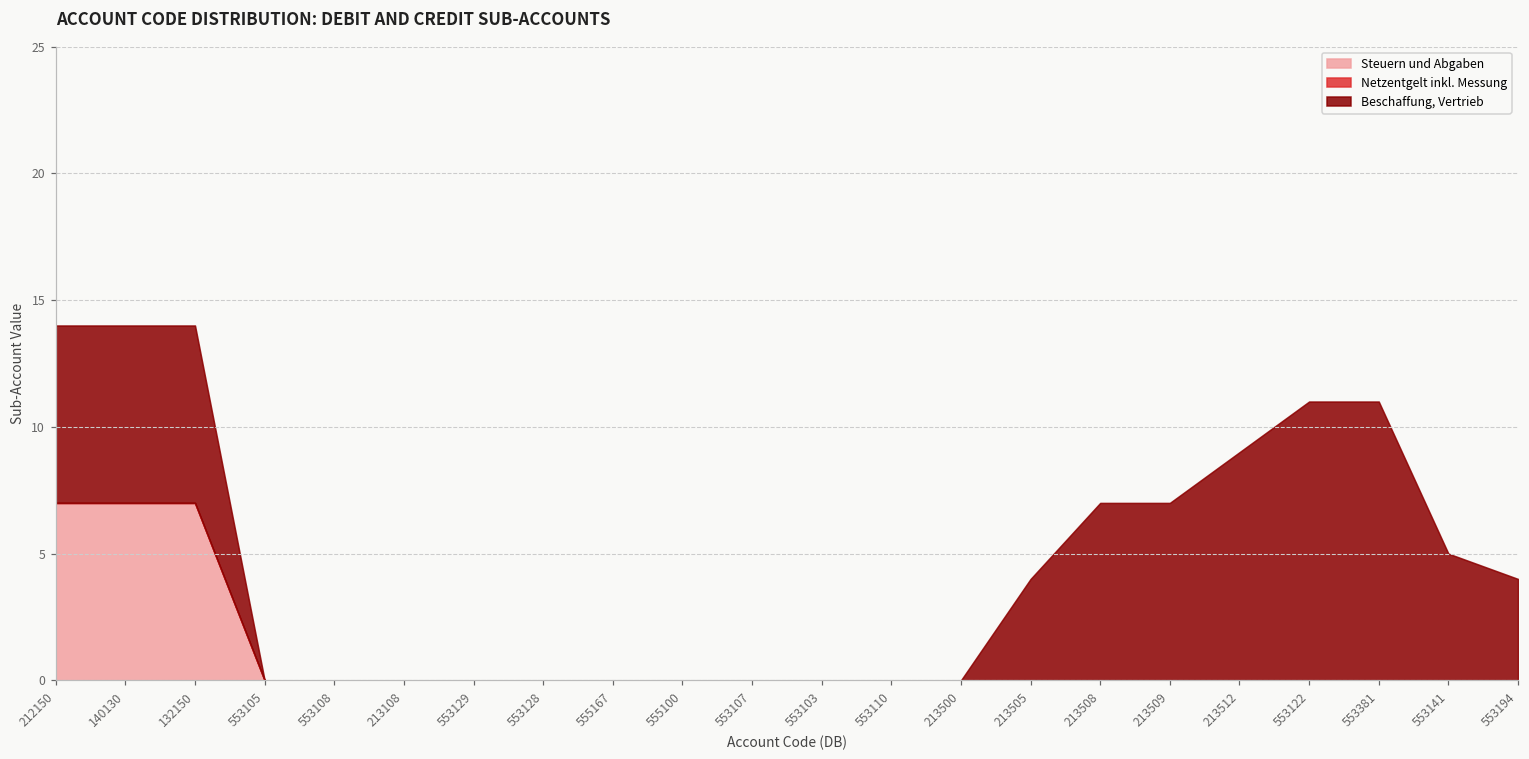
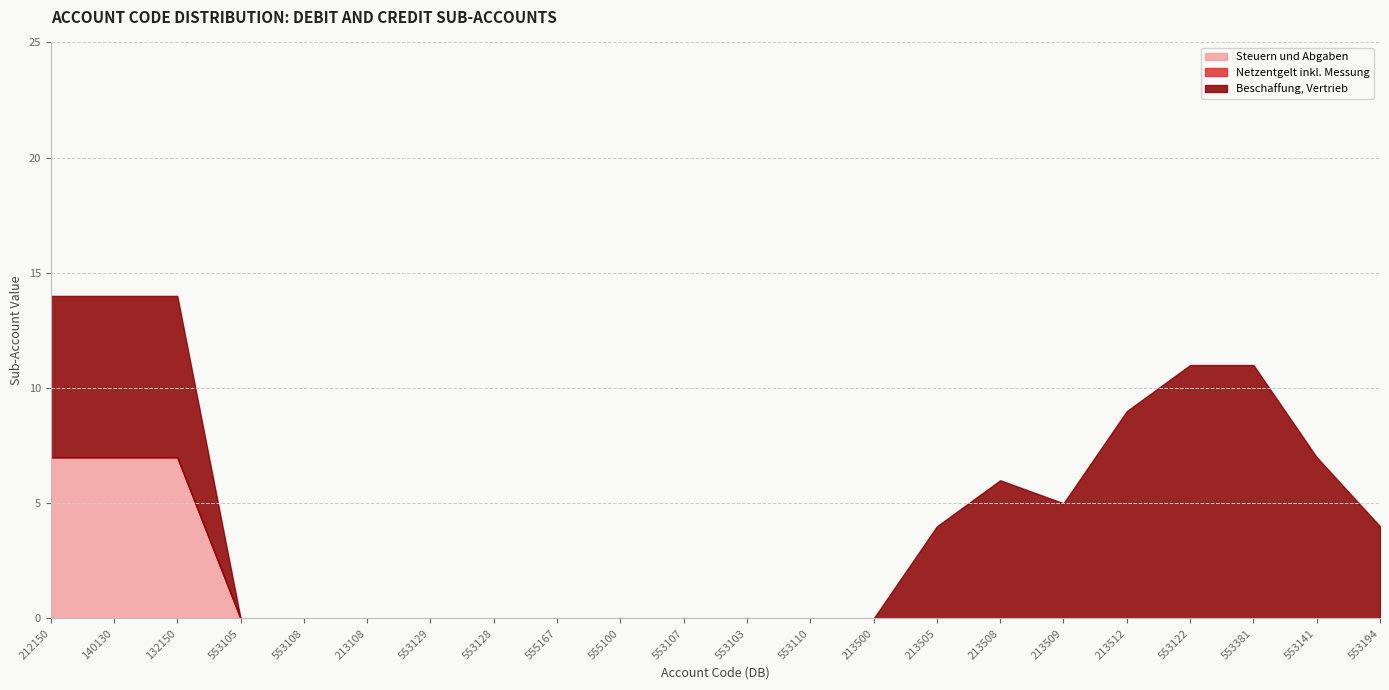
Beschaffung, Vertrieb, 213508: 7 -> 6
Beschaffung, Vertrieb, 213509: 7 -> 5
Beschaffung, Vertrieb, 553141: 5 -> 7
